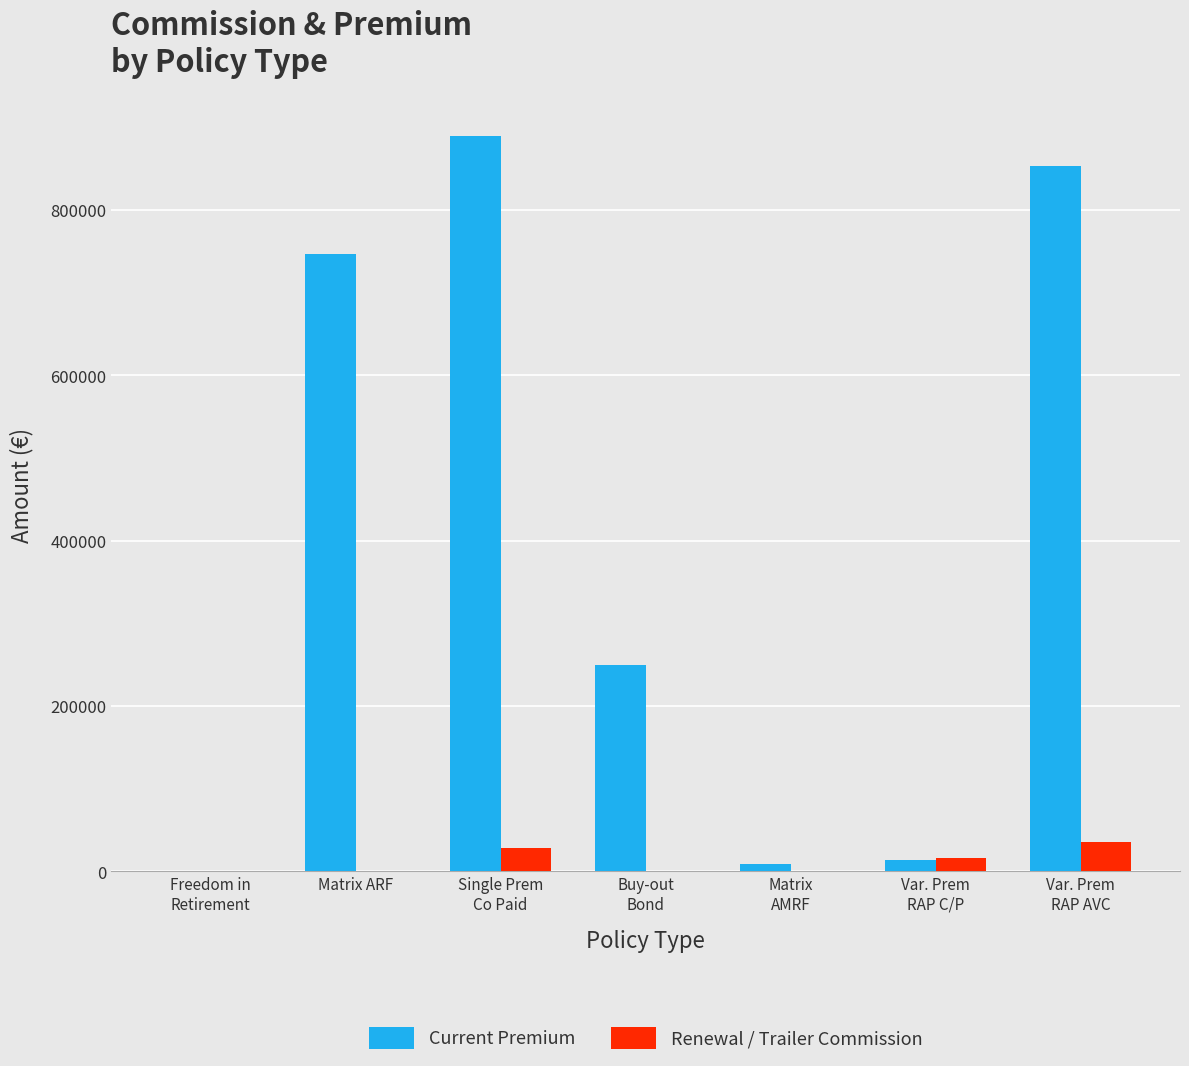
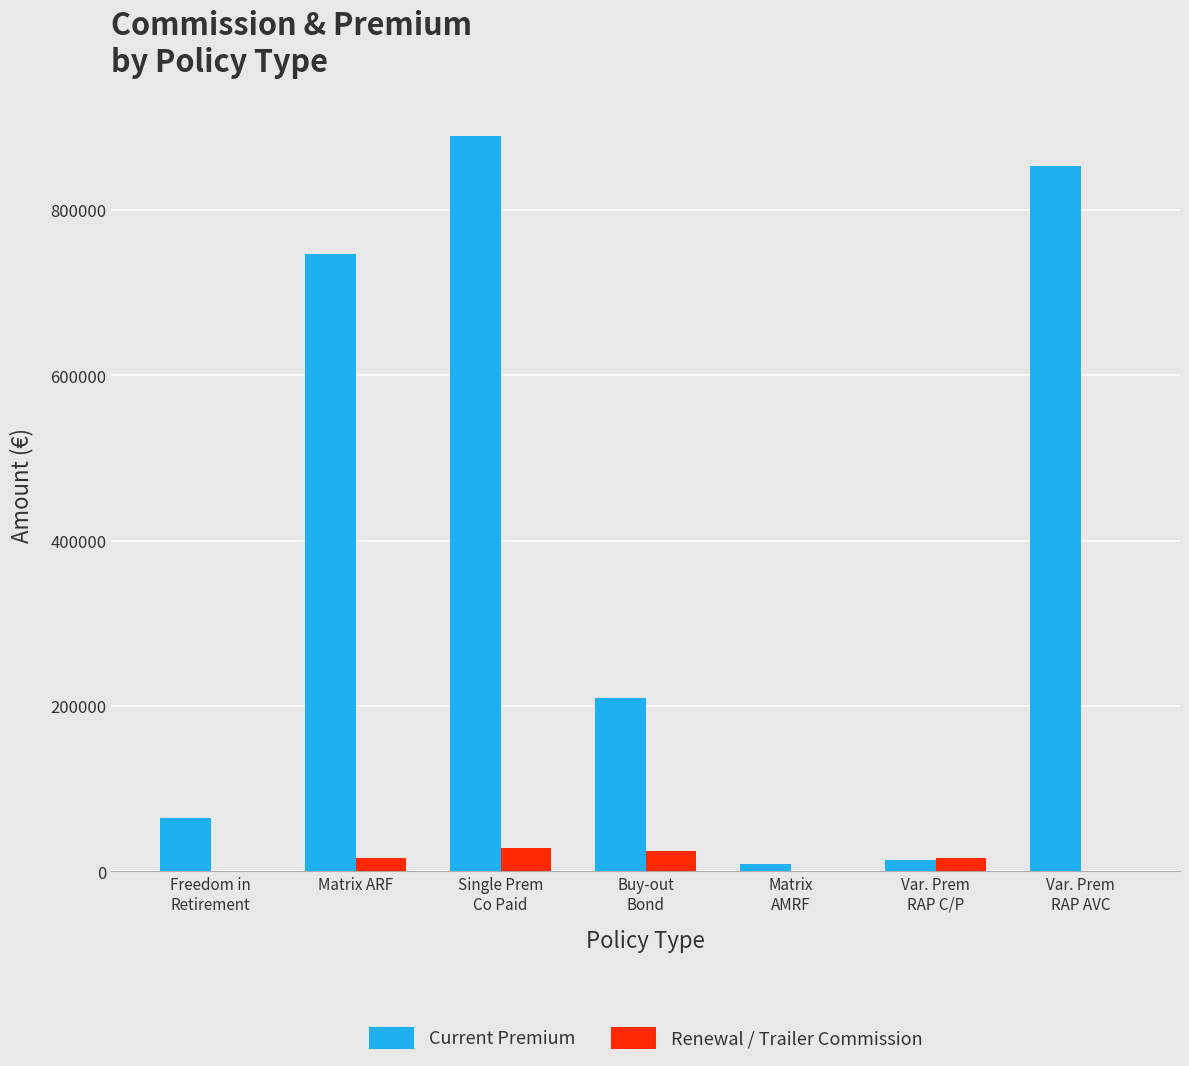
Current Premium, Freedom in Retirement: 0 -> 70000
Renewal / Trailer Commission, Matrix ARF: 0 -> 20000
Current Premium, Buy-out Bond: 250000 -> 210000
Renewal / Trailer Commission, Buy-out Bond: 0 -> 20000
Renewal / Trailer Commission, Var. Prem RAP AVC: 40000 -> 0
